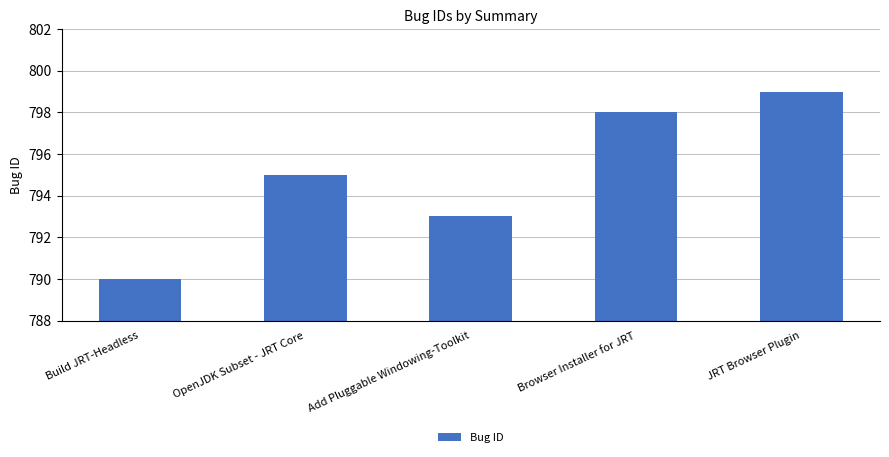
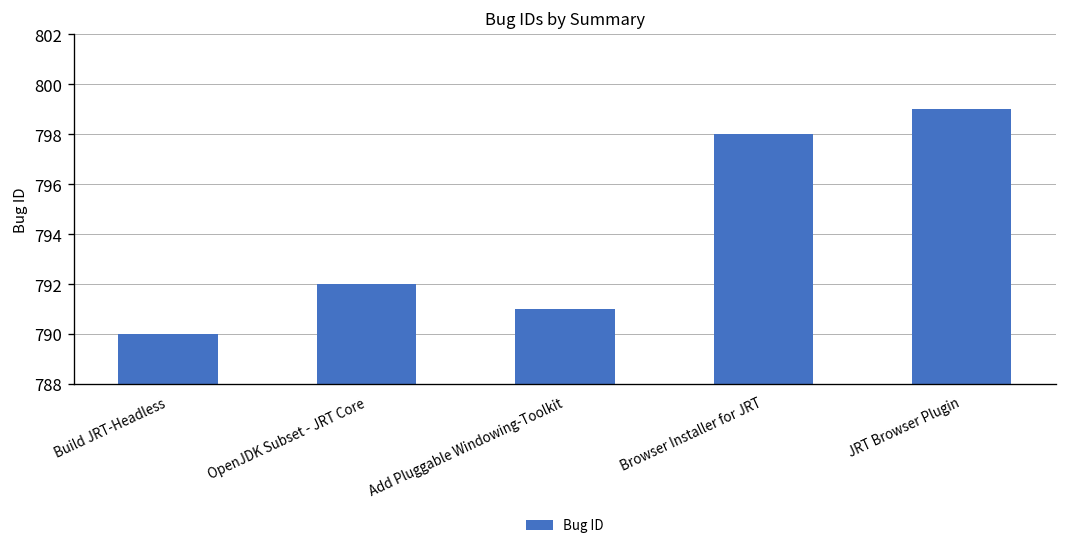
OpenJDK Subset - JRT Core: 795 -> 792
Add Pluggable Windowing-Toolkit: 793 -> 791
